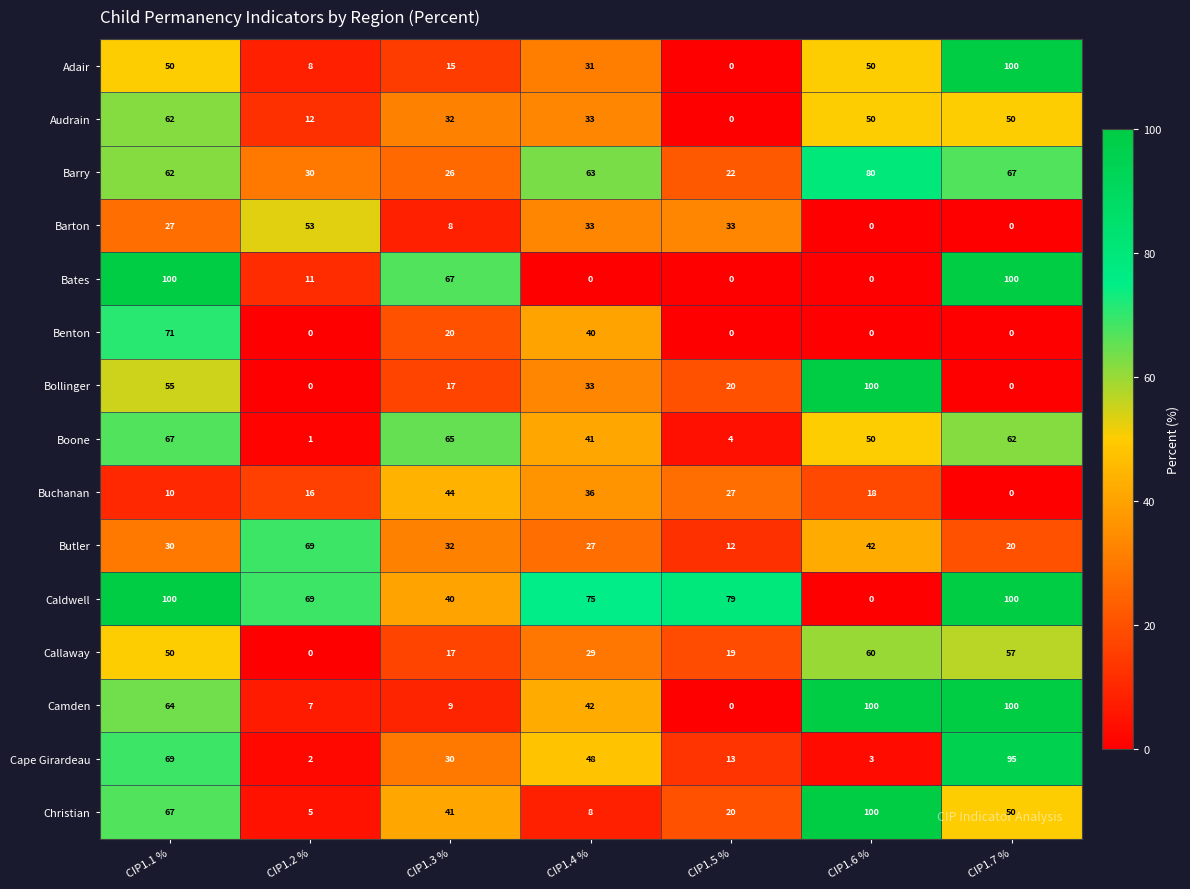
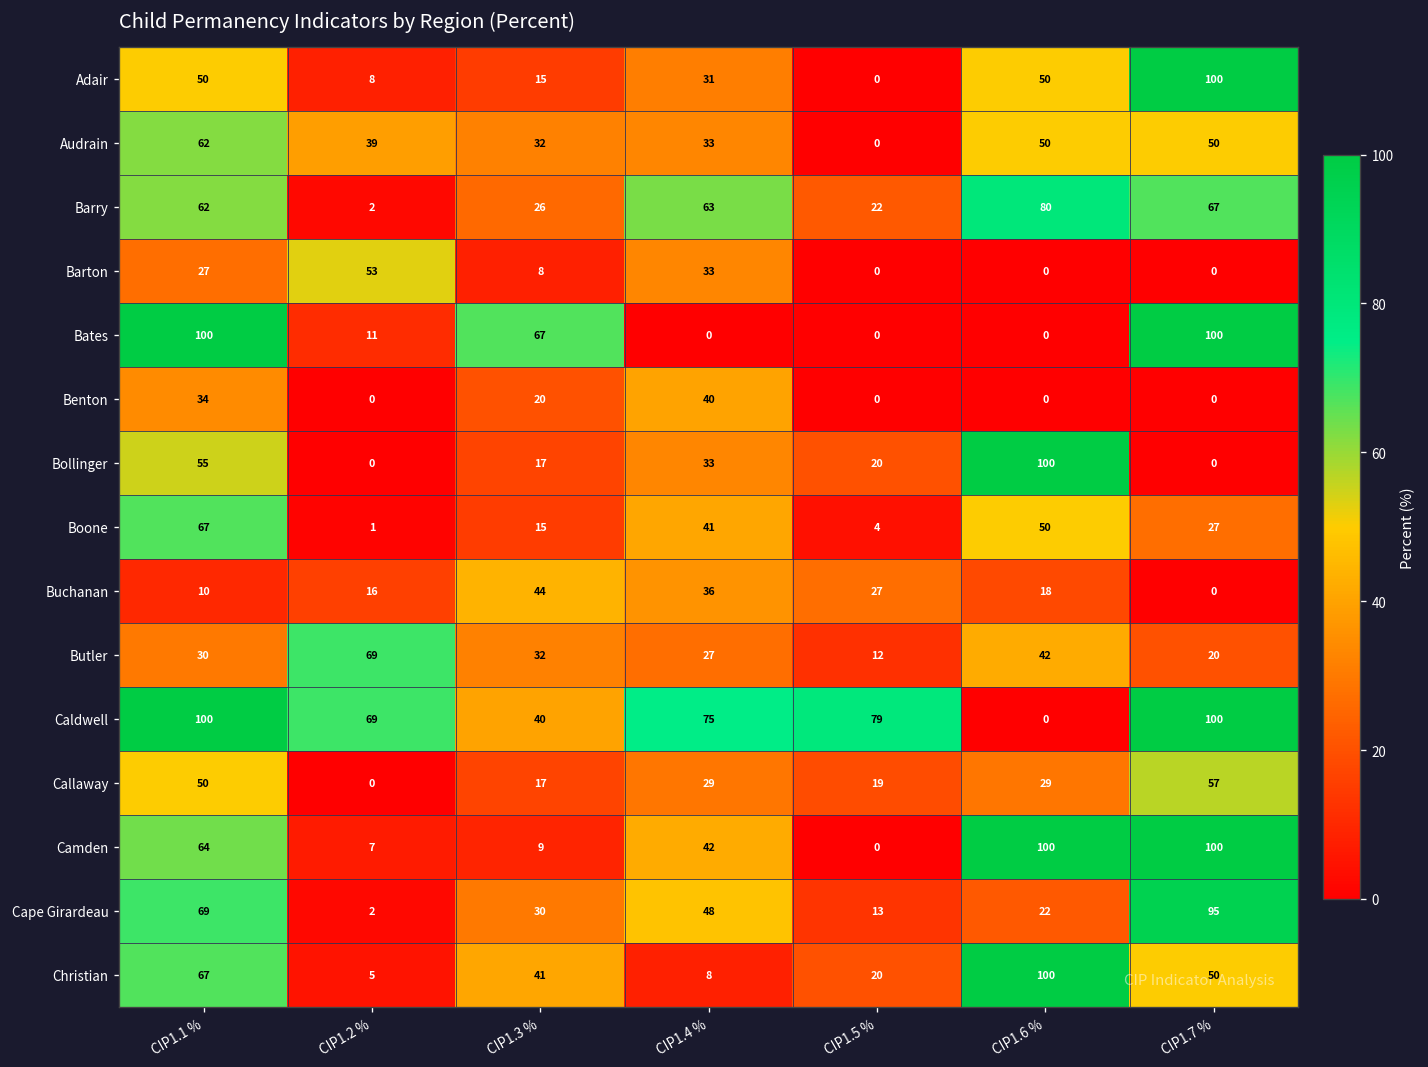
Audrain, CIP1.2 %: 12 -> 39
Barry, CIP1.2 %: 30 -> 2
Barton, CIP1.5 %: 33 -> 0
Benton, CIP1.1 %: 71 -> 34
Boone, CIP1.3 %: 65 -> 15
Boone, CIP1.7 %: 62 -> 27
Callaway, CIP1.6 %: 60 -> 29
Cape Girardeau, CIP1.6 %: 3 -> 22
